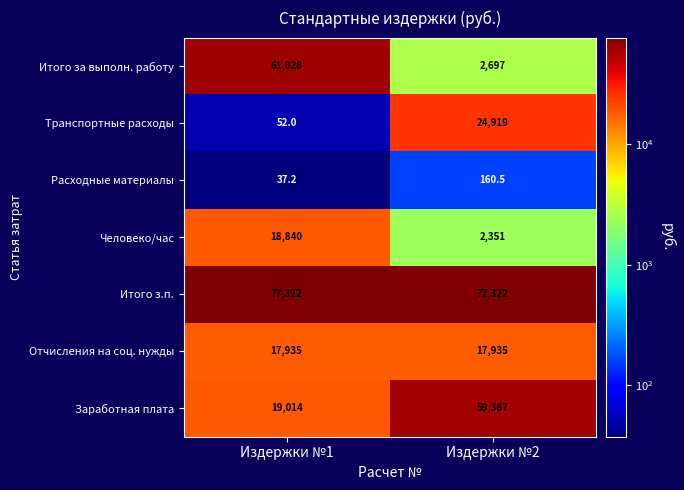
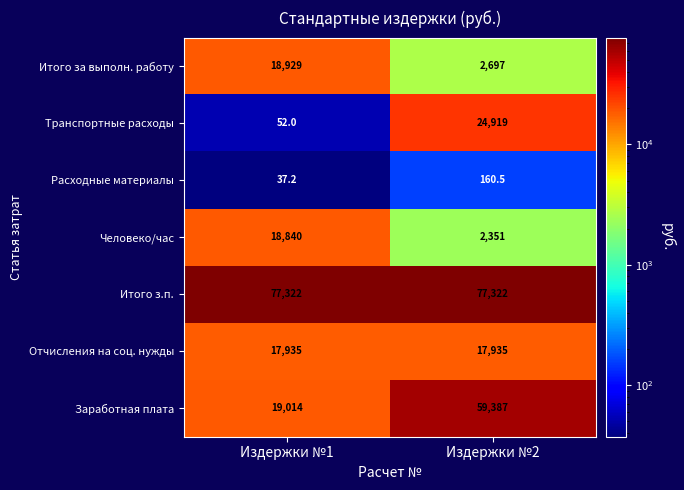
Итого за выполн. работу, Издержки №1: 61,828 -> 18,929
